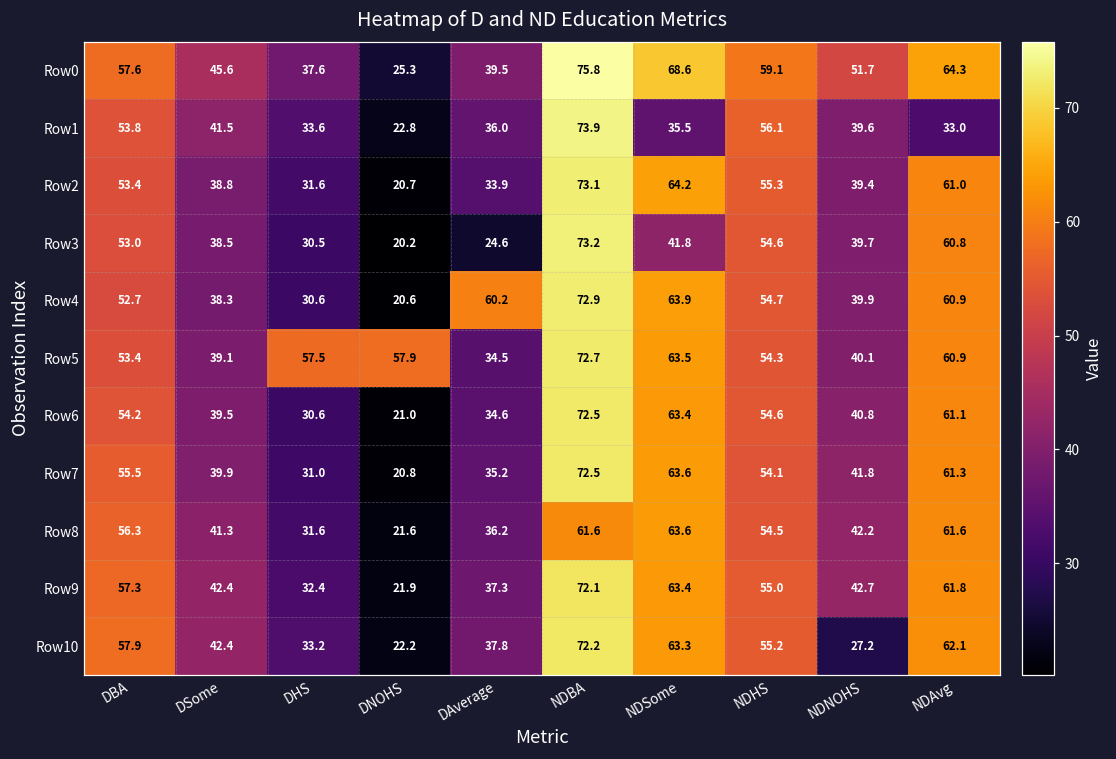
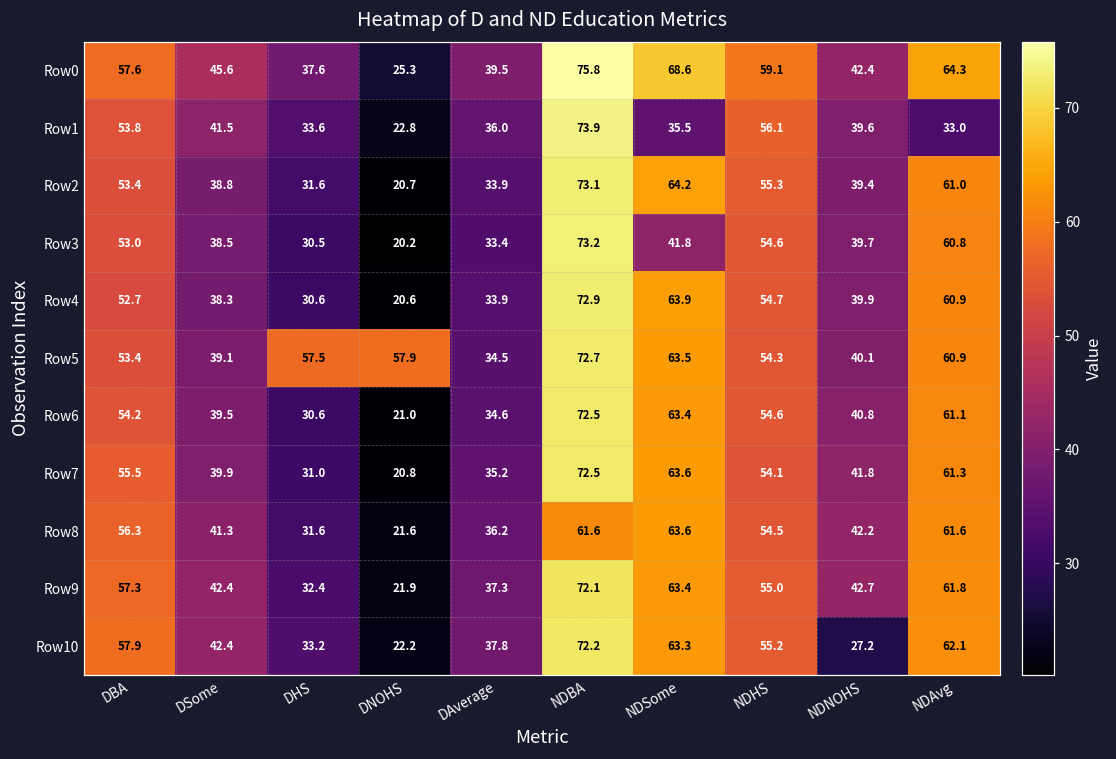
Row0, NDNOHS: 51.7 -> 42.4
Row3, DAverage: 24.6 -> 33.4
Row4, DAverage: 60.2 -> 33.9
